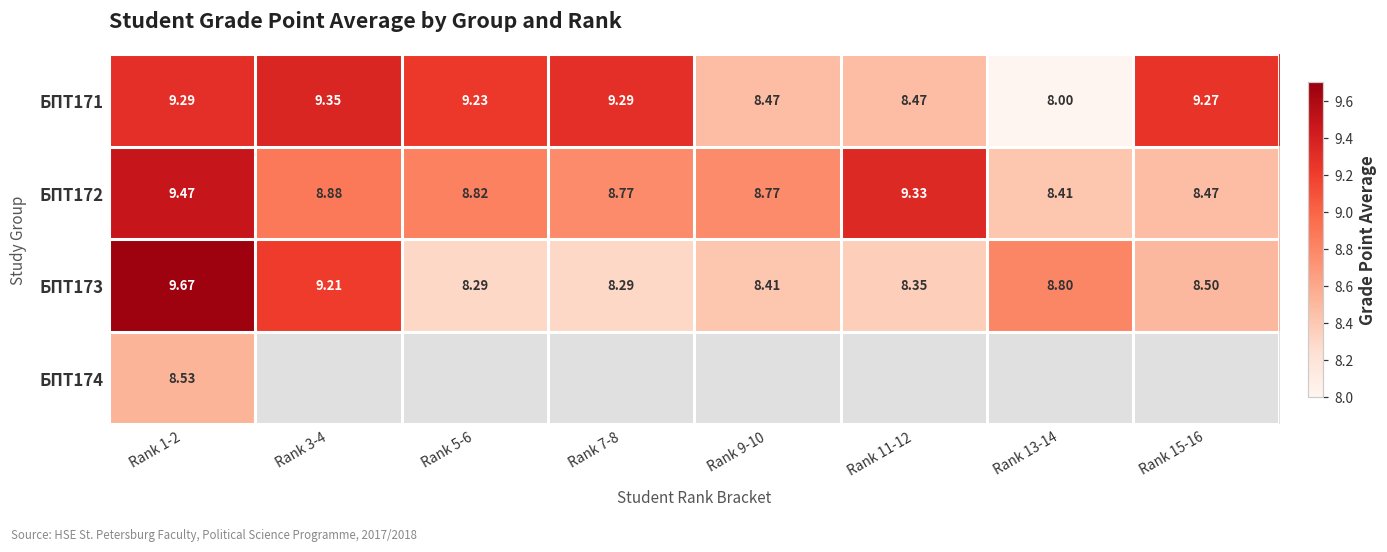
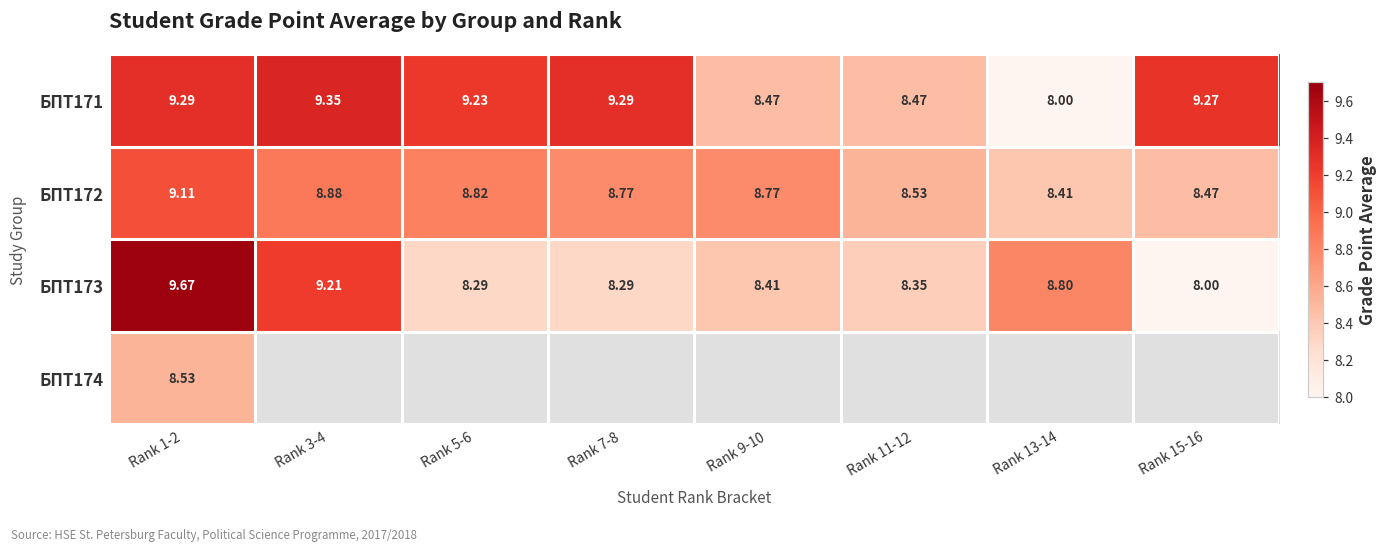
БПТ172, Rank 1-2: 9.47 -> 9.11
БПТ172, Rank 11-12: 9.33 -> 8.53
БПТ173, Rank 15-16: 8.50 -> 8.00
